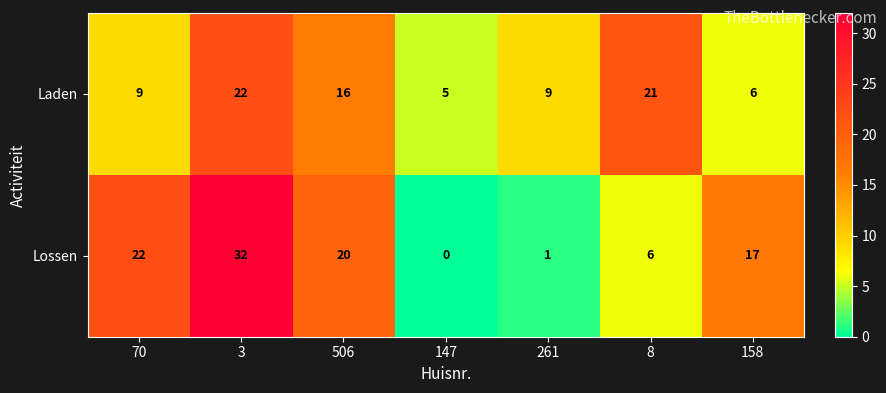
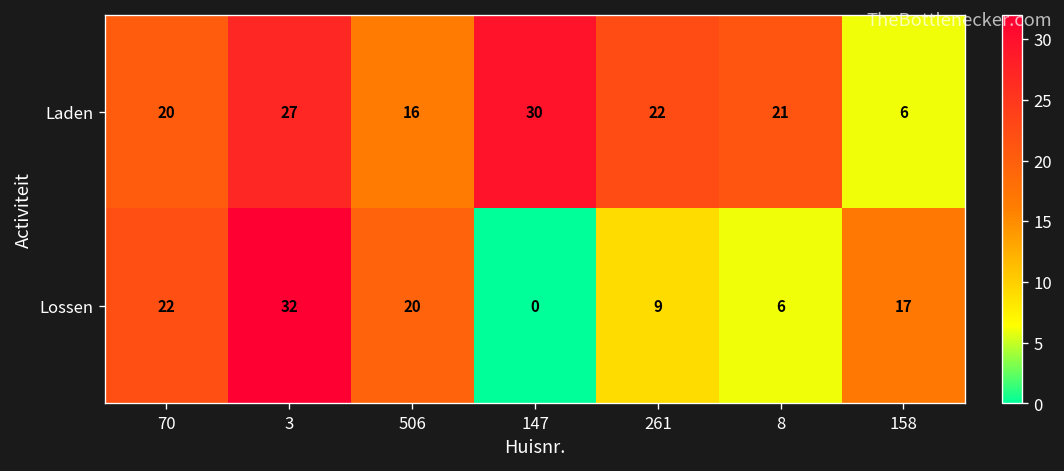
Laden, 70: 9 -> 20
Laden, 3: 22 -> 27
Laden, 147: 5 -> 30
Laden, 261: 9 -> 22
Lossen, 261: 1 -> 9
